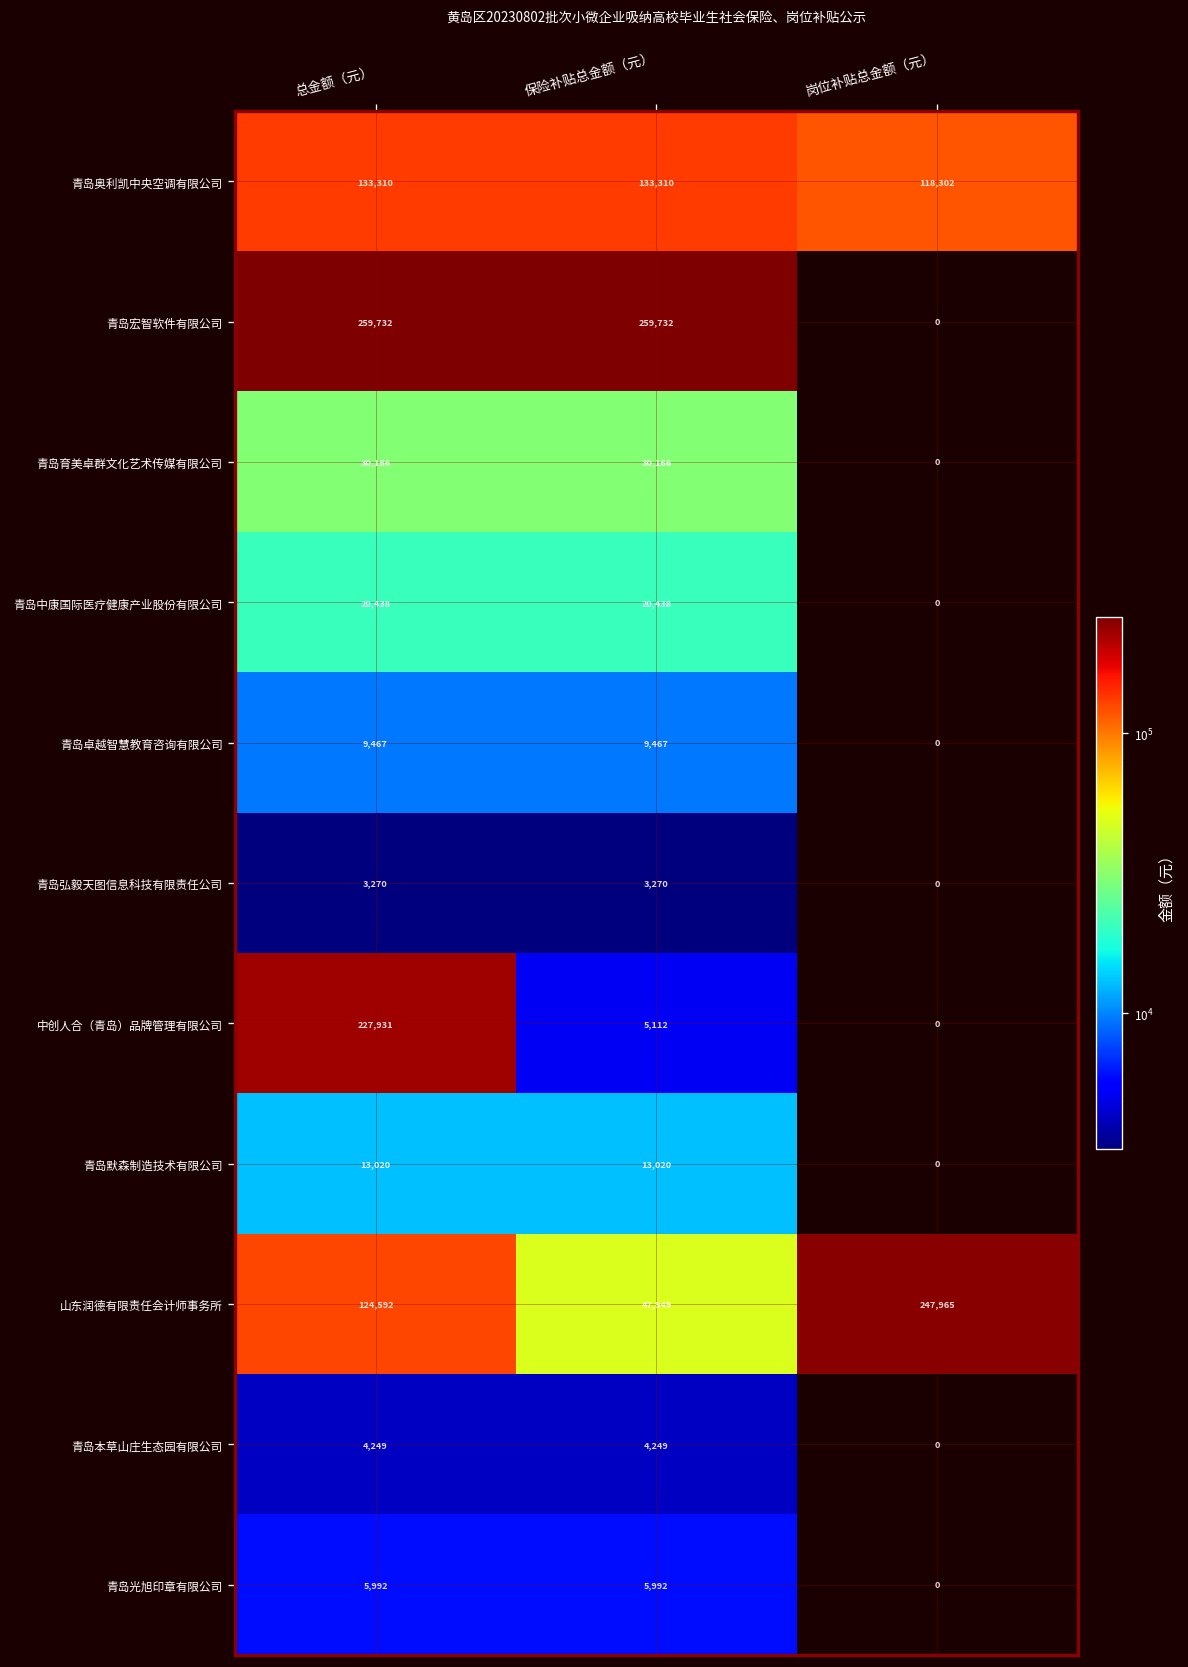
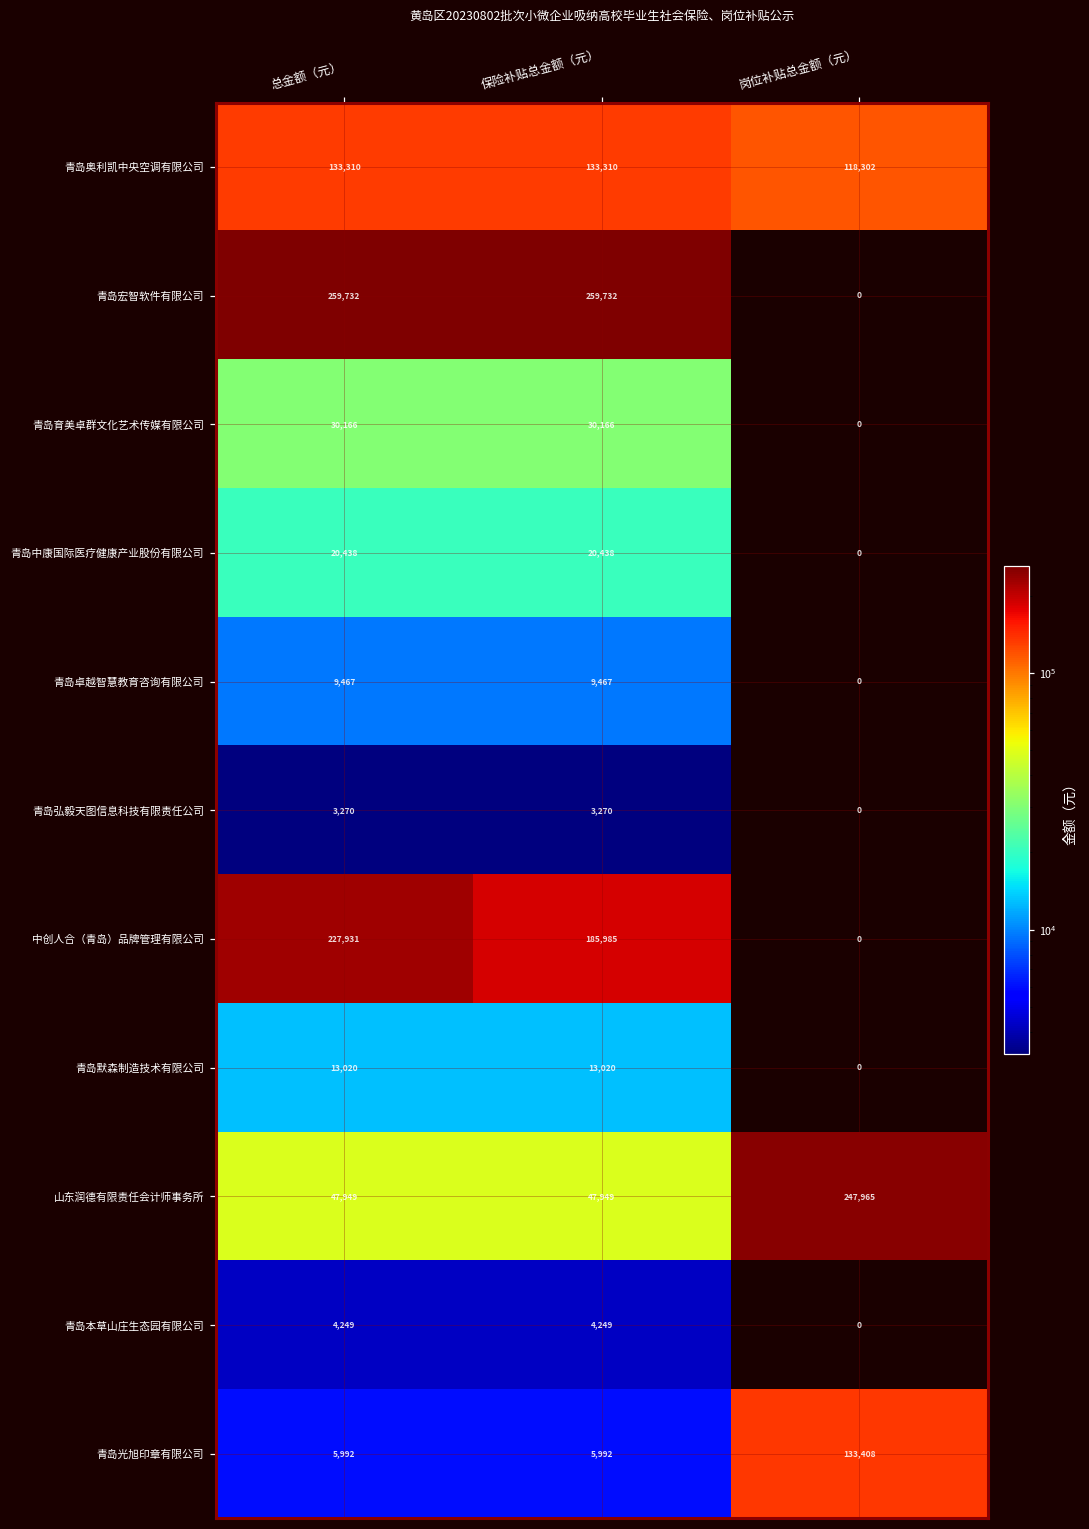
中创人合（青岛）品牌管理有限公司, 保险补贴总金额（元）: 5,112 -> 185,985
山东润德有限责任会计师事务所, 总金额（元）: 124,592 -> 47,949
青岛光旭印章有限公司, 岗位补贴总金额（元）: 0 -> 133,408
